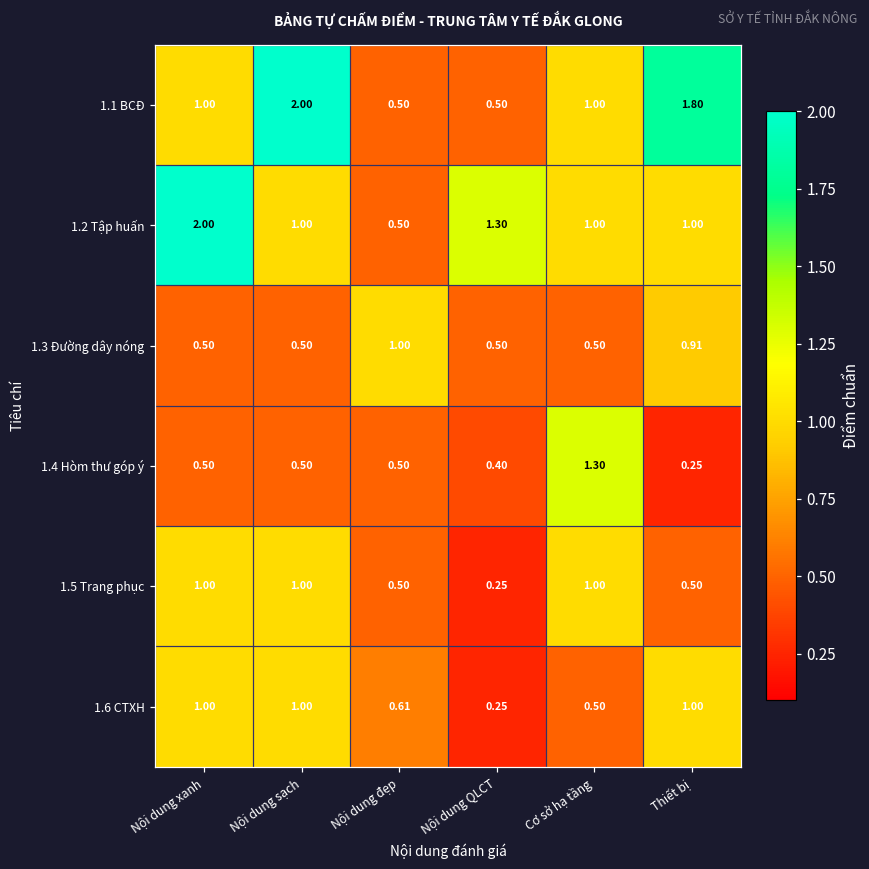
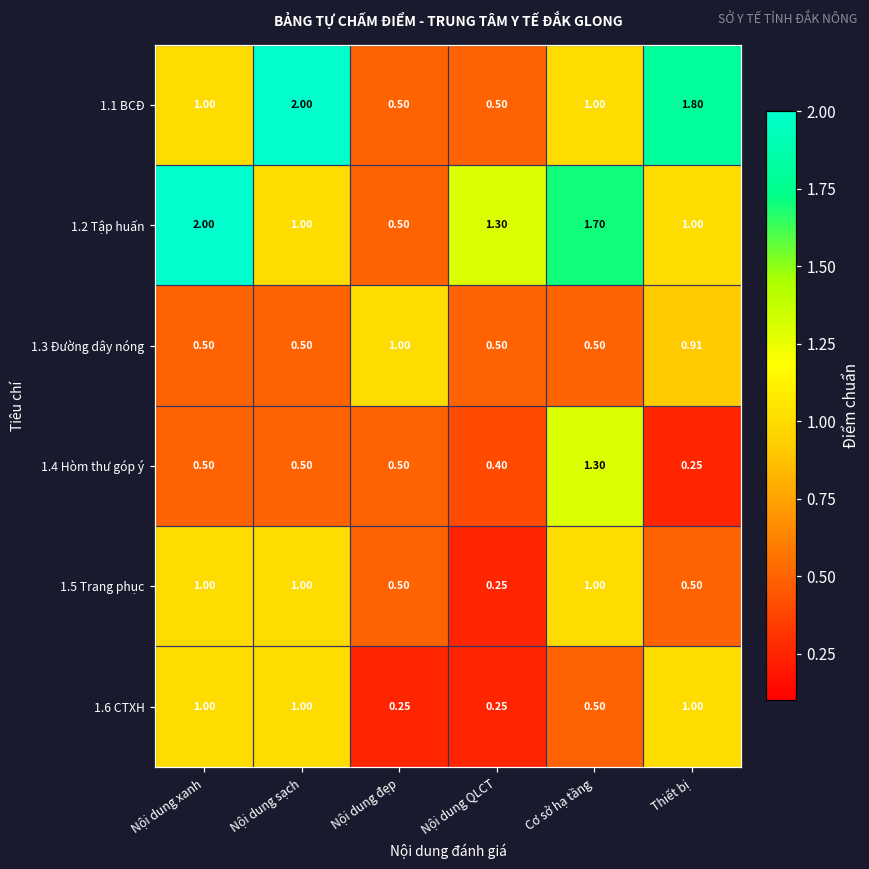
1.2 Tập huấn, Cơ sở hạ tầng: 1.00 -> 1.70
1.6 CTXH, Nội dung đẹp: 0.61 -> 0.25
